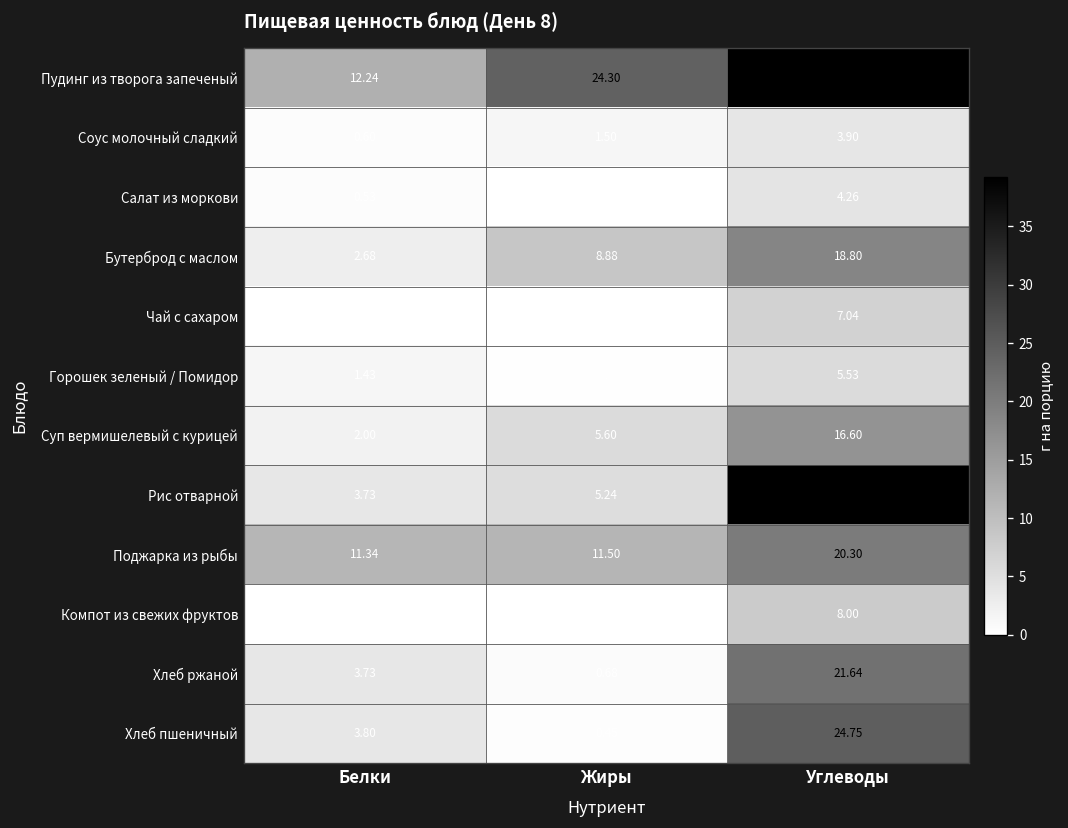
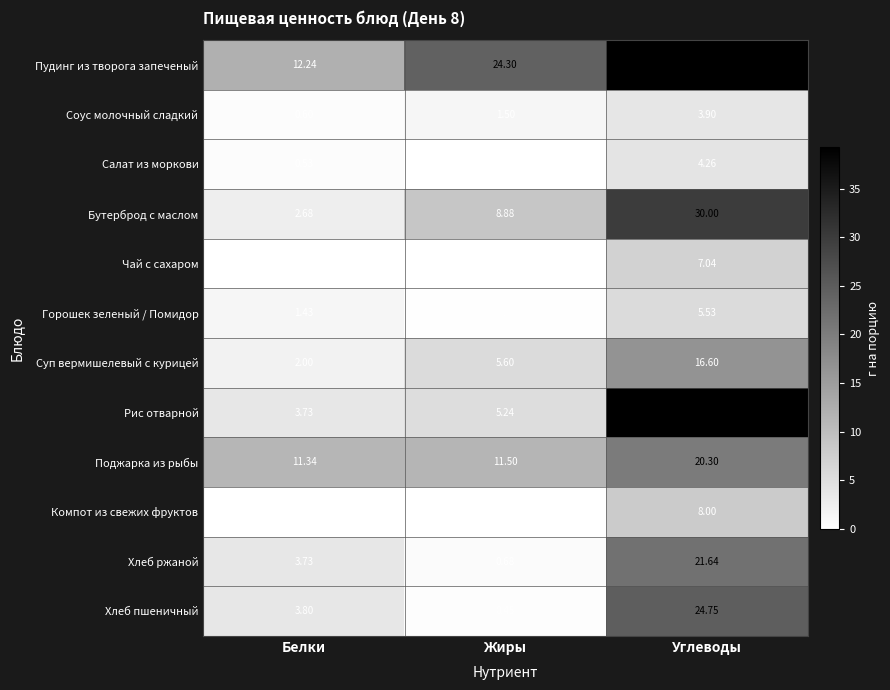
Бутерброд с маслом, Углеводы: 18.80 -> 30.00
